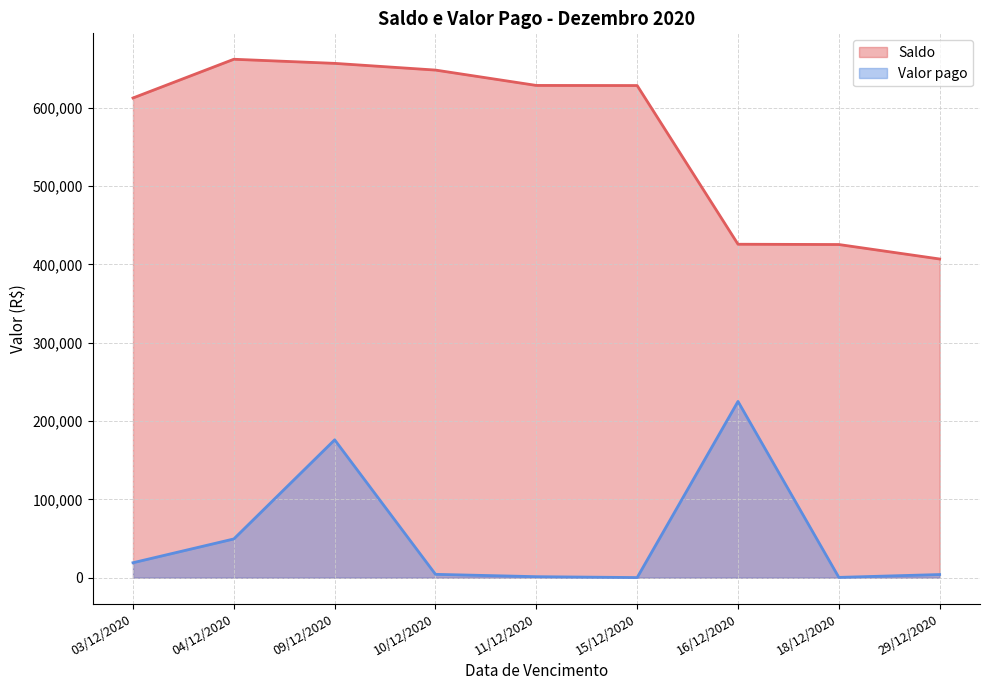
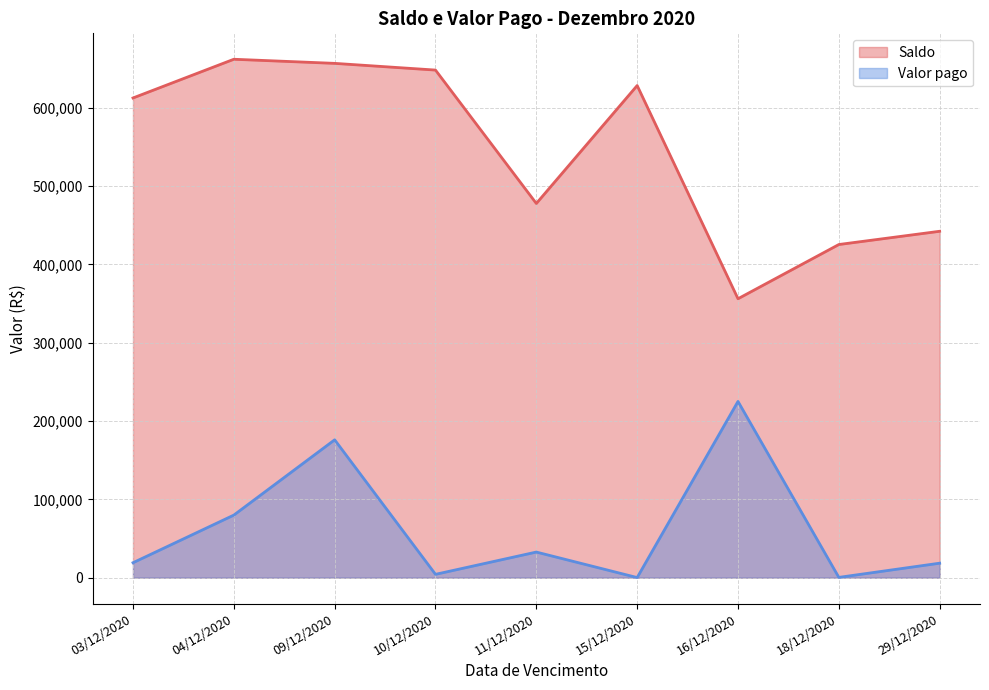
Valor pago, 04/12/2020: 50,000 -> 80,000
Saldo, 11/12/2020: 630,000 -> 480,000
Valor pago, 11/12/2020: 0 -> 30,000
Saldo, 16/12/2020: 430,000 -> 360,000
Saldo, 29/12/2020: 410,000 -> 440,000
Valor pago, 29/12/2020: 0 -> 20,000
